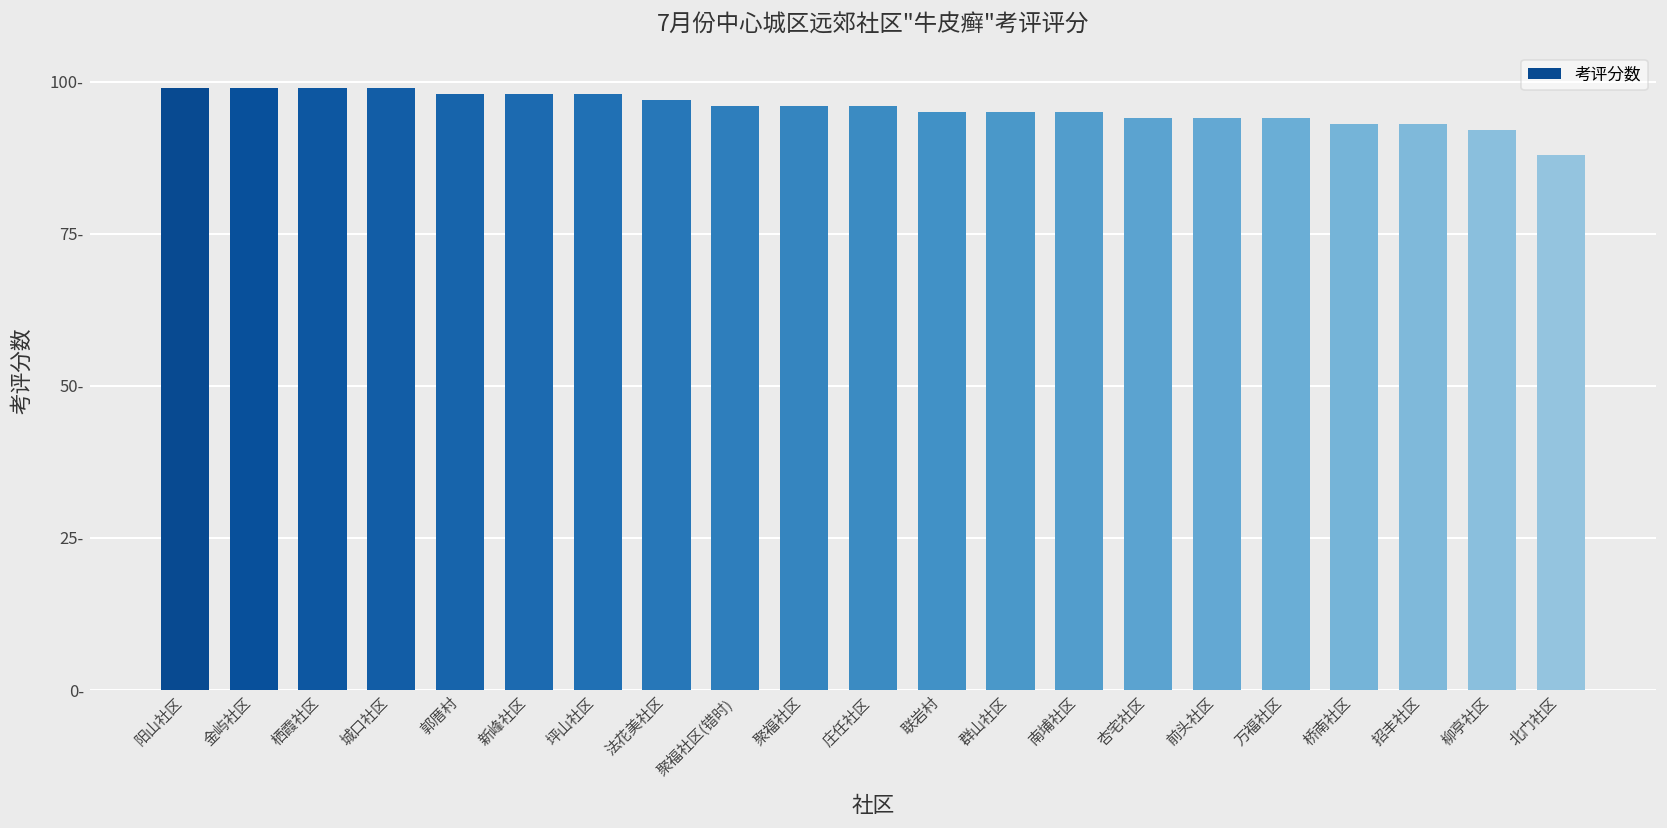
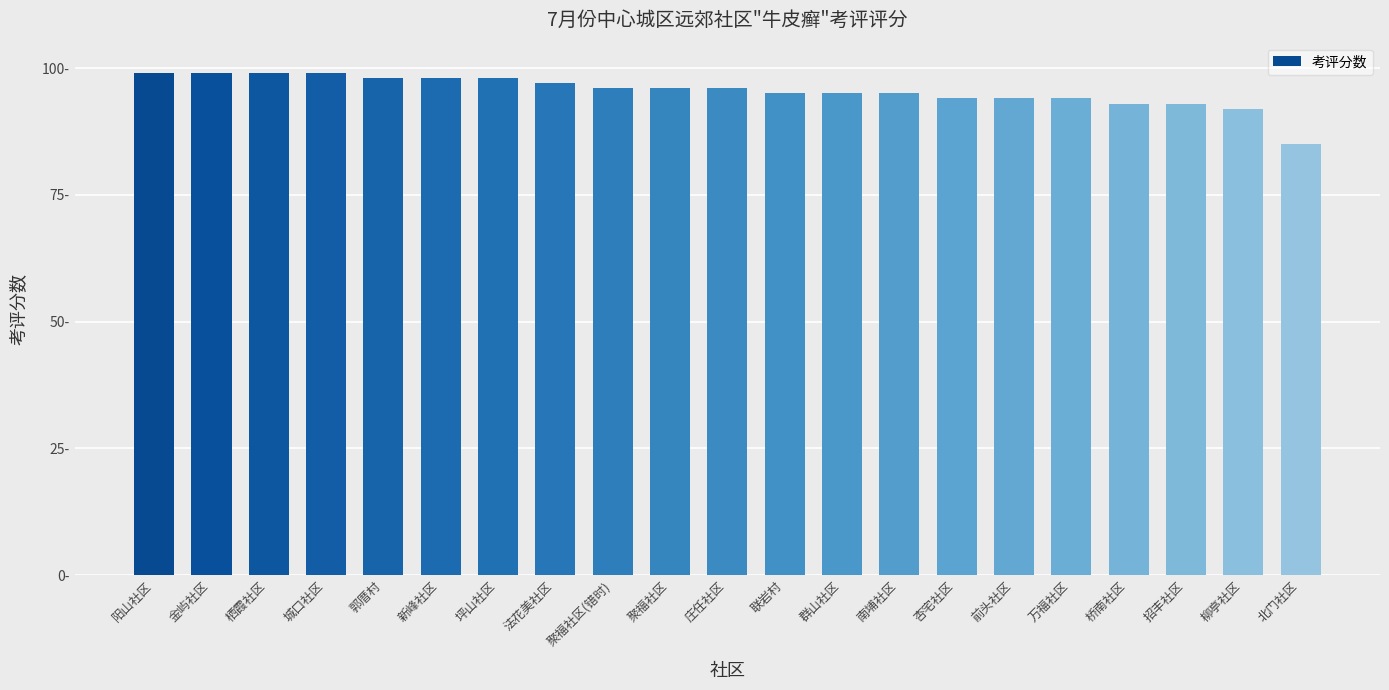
北门社区: 88- -> 85-
